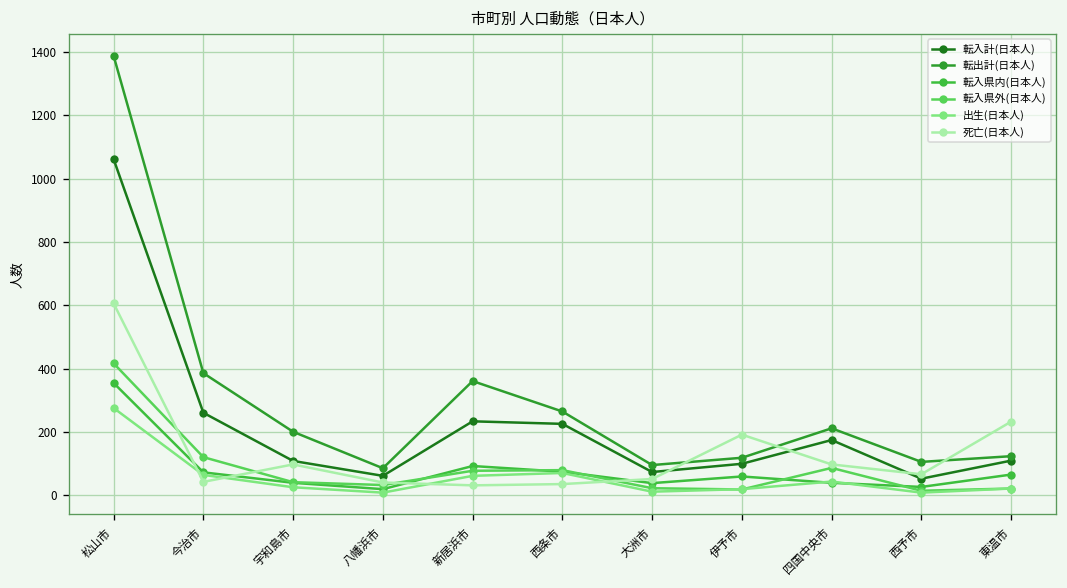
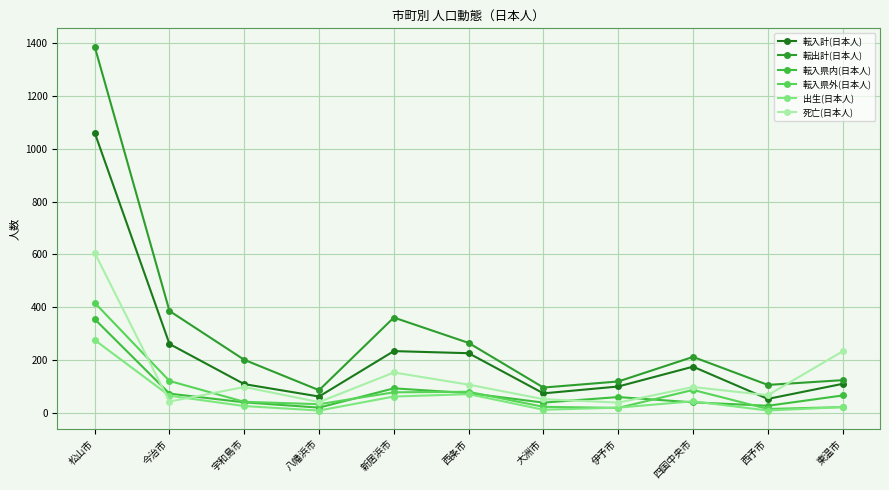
死亡(日本人), 新居浜市: 30 -> 150
死亡(日本人), 西条市: 40 -> 110
死亡(日本人), 伊予市: 190 -> 40
